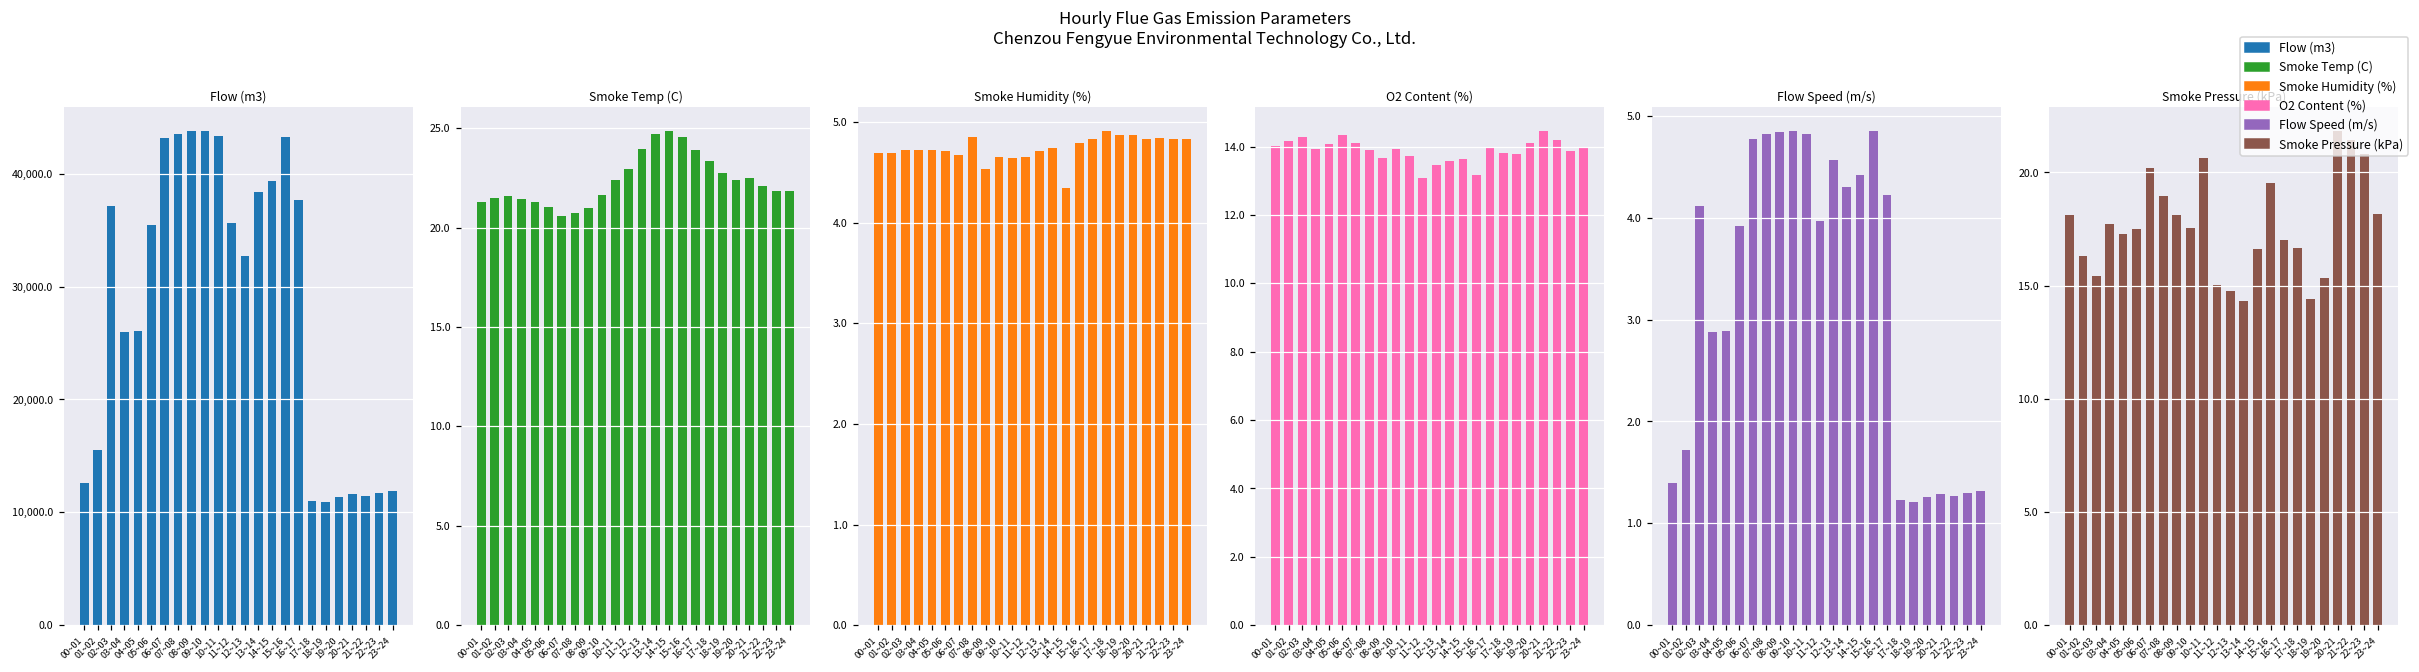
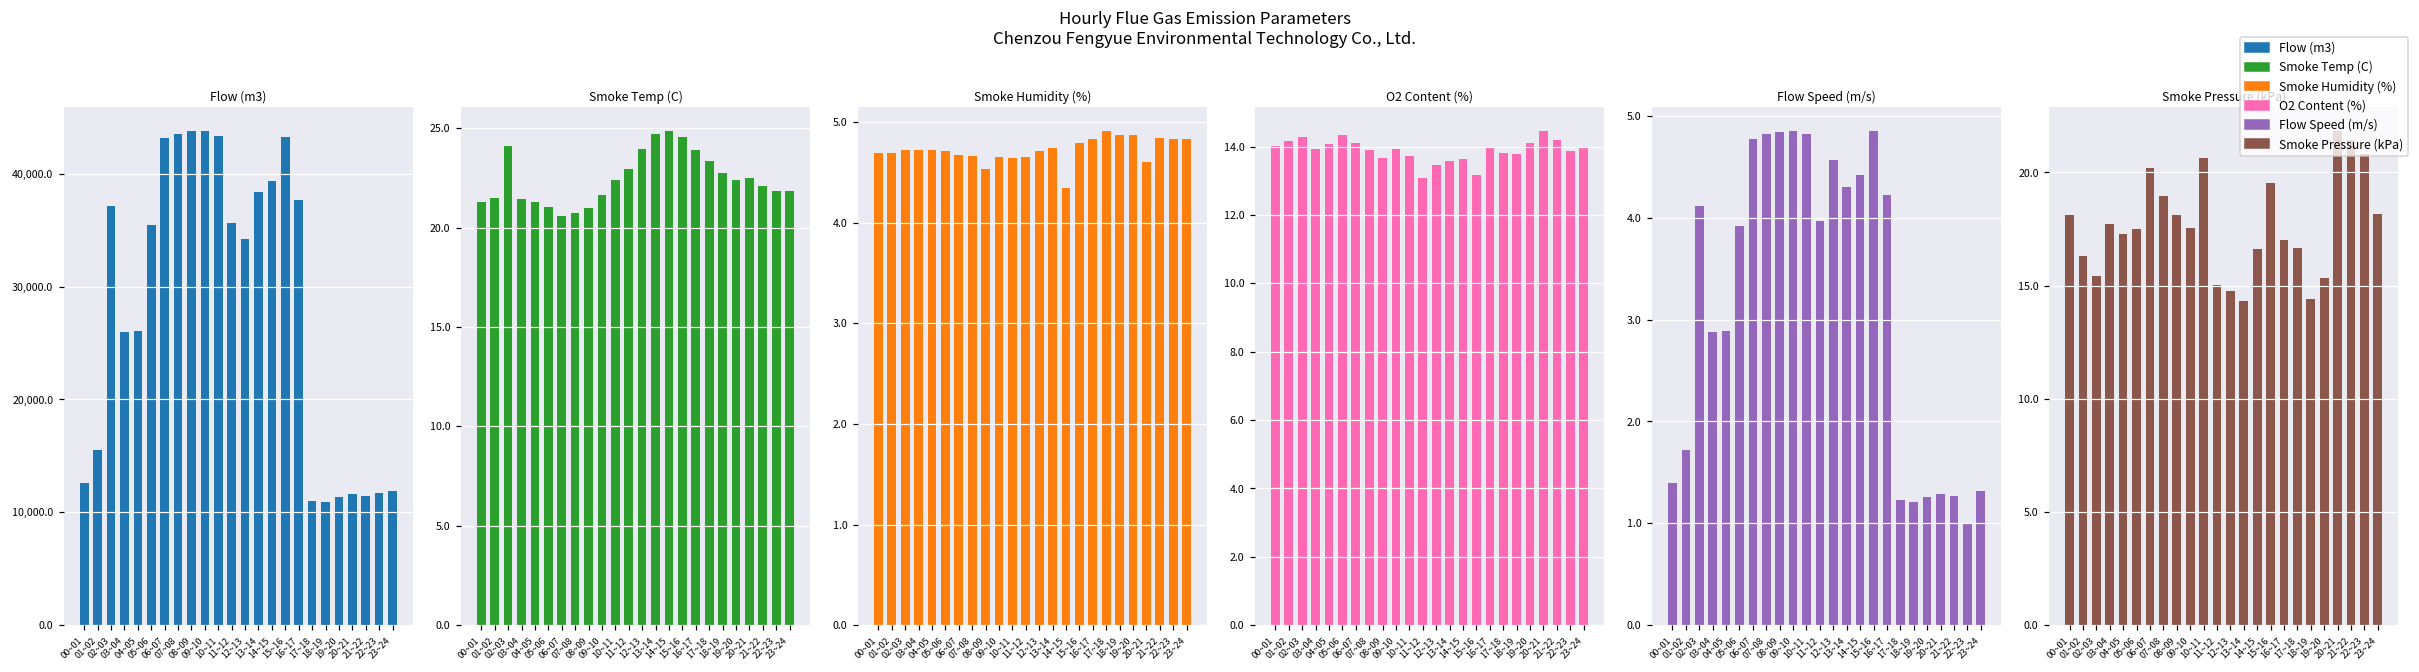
Flow (m3), 12~13: 32,700 -> 34,200
Smoke Temp (C), 02~03: 21.6 -> 24.1
Smoke Humidity (%), 07~08: 4.9 -> 4.7
Smoke Humidity (%), 20~21: 4.8 -> 4.6
Flow Speed (m/s), 22~23: 1.3 -> 1.0
